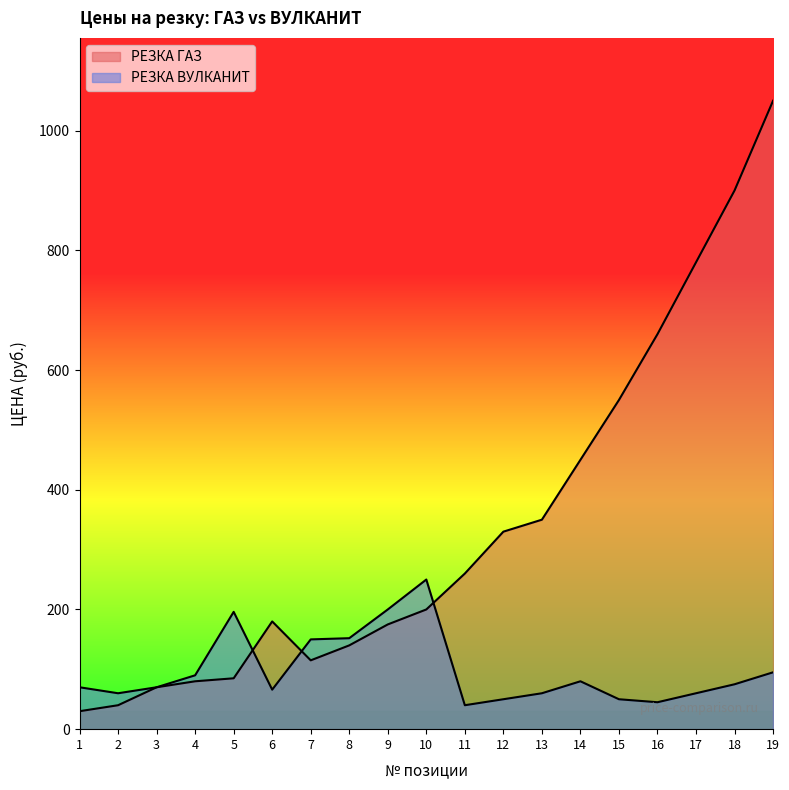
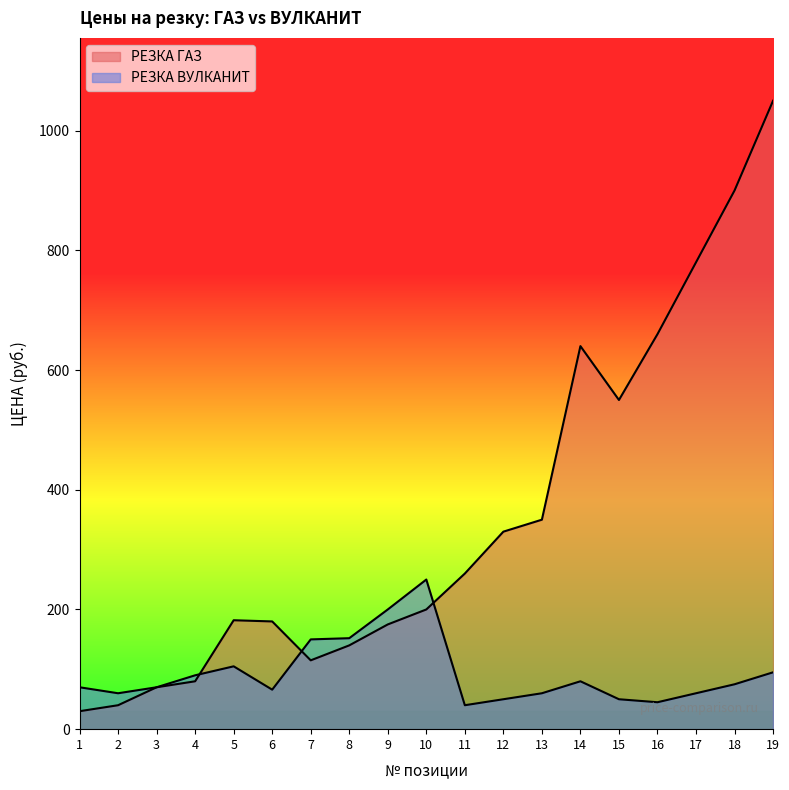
РЕЗКА ГАЗ, 5: 90 -> 180
РЕЗКА ВУЛКАНИТ, 5: 200 -> 110
РЕЗКА ГАЗ, 14: 450 -> 640
